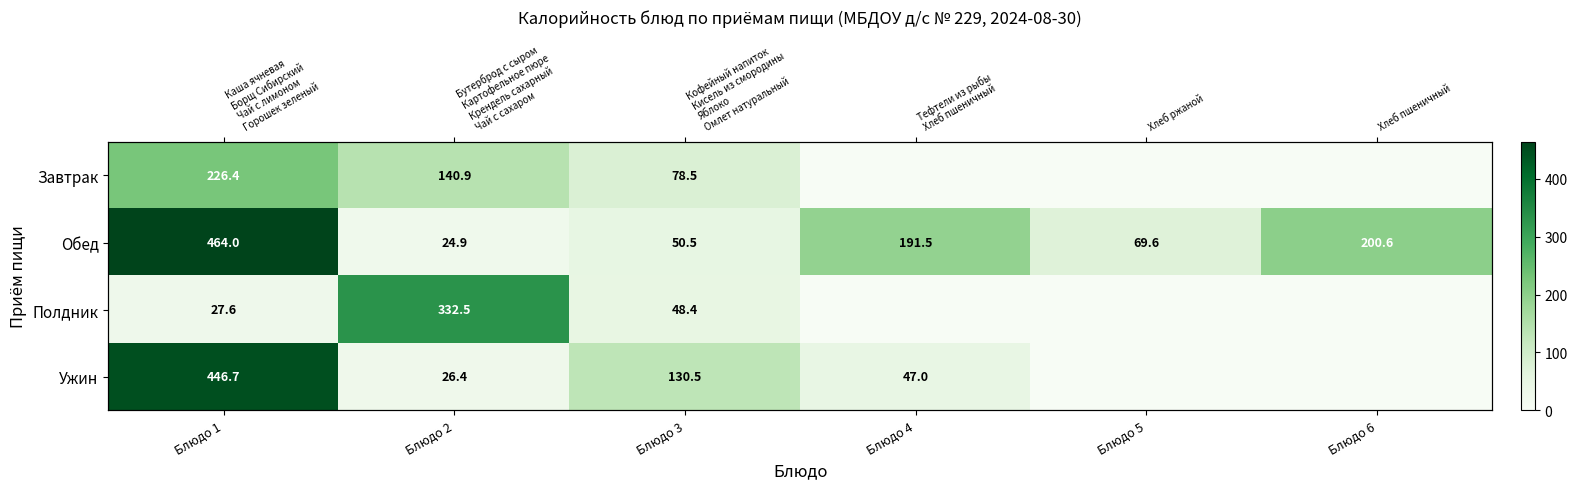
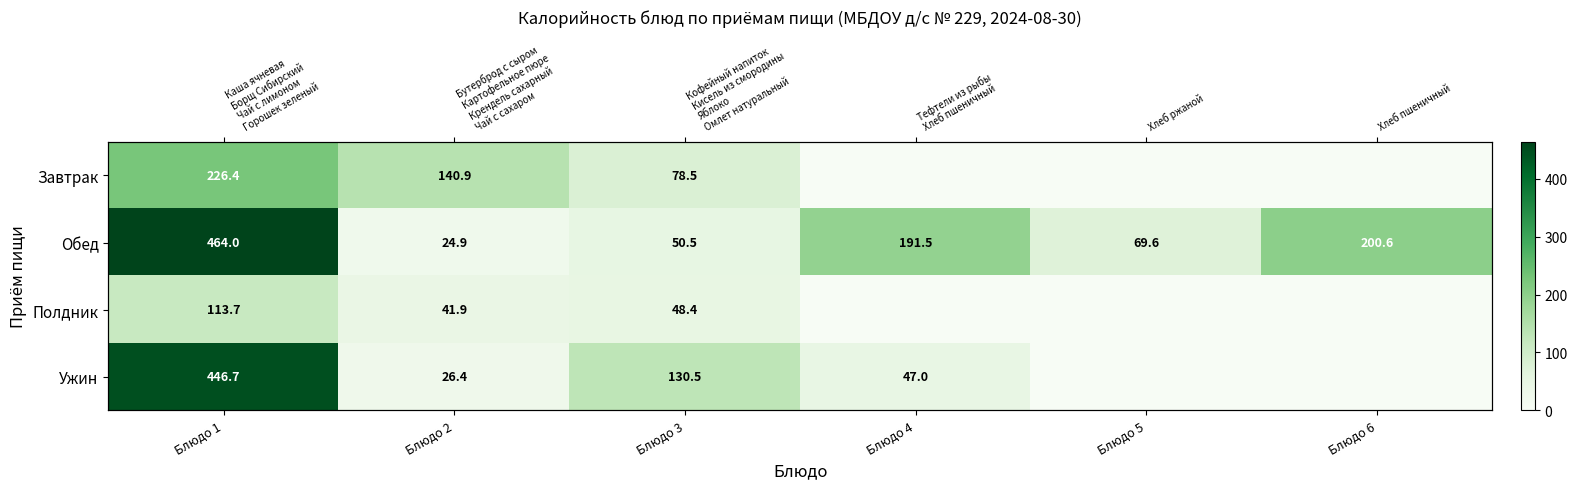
Полдник, Блюдо 1: 27.6 -> 113.7
Полдник, Блюдо 2: 332.5 -> 41.9
